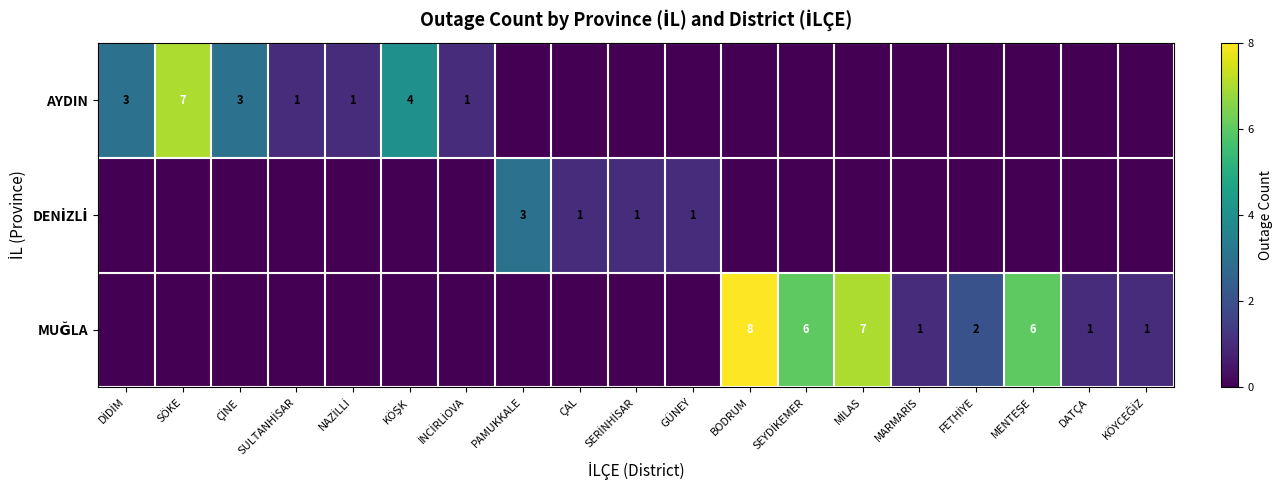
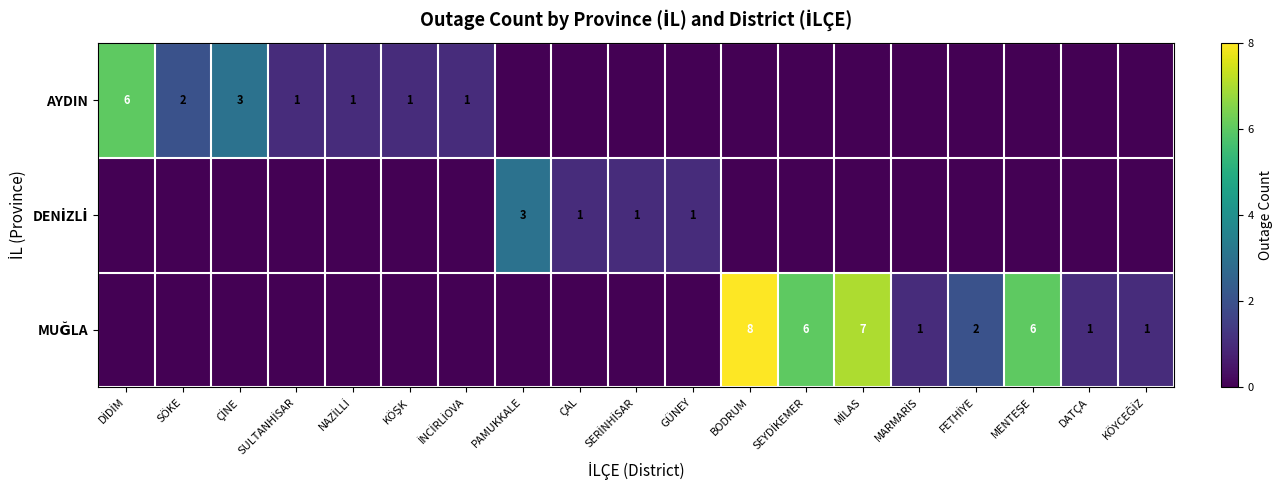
AYDIN, DİDİM: 3 -> 6
AYDIN, SÖKE: 7 -> 2
AYDIN, KÖŞK: 4 -> 1
